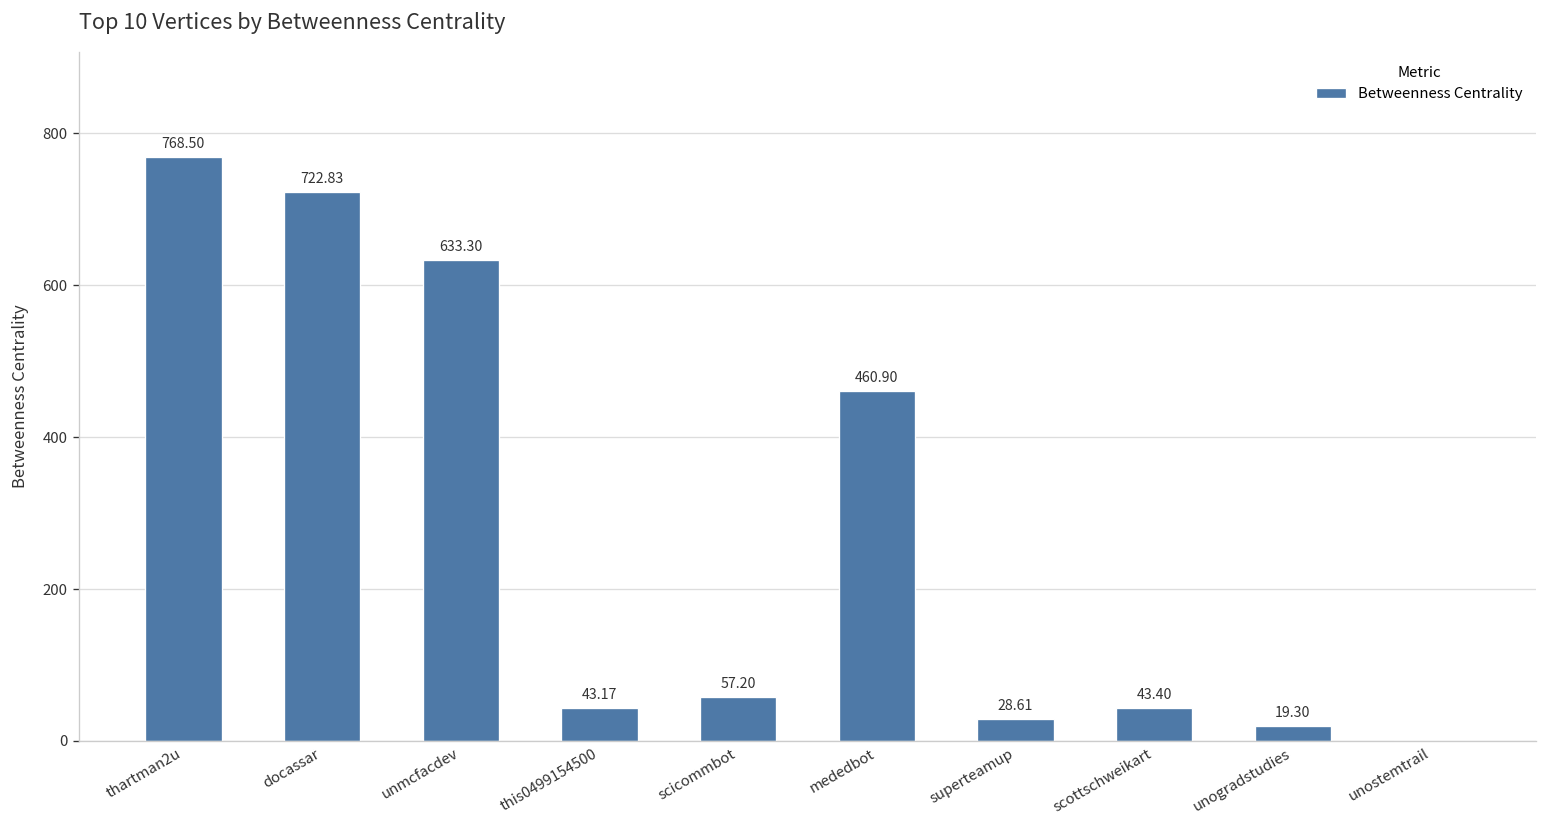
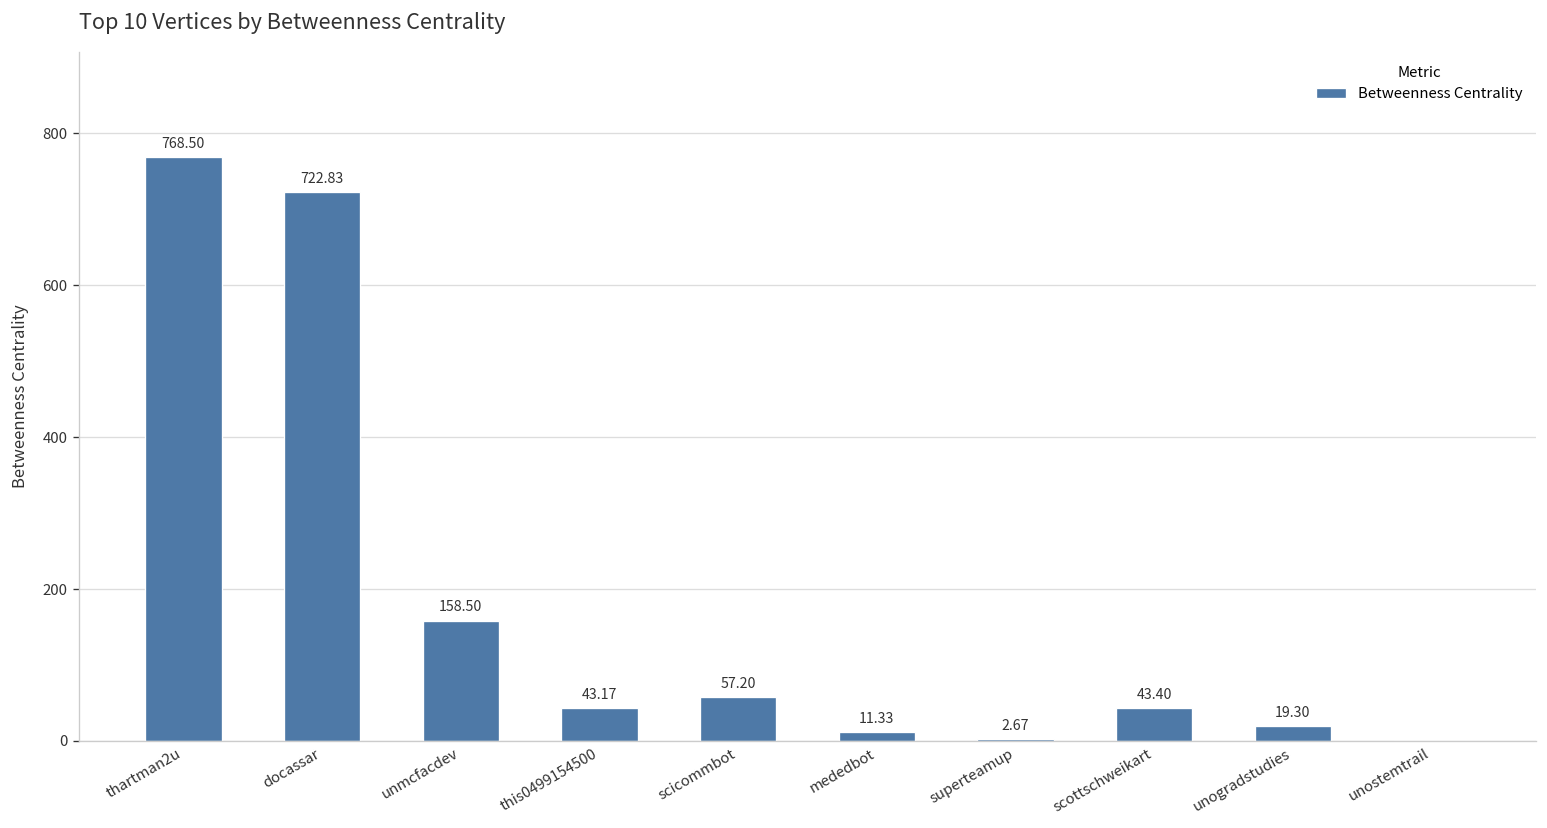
unmcfacdev: 633.30 -> 158.50
mededbot: 460.90 -> 11.33
superteamup: 28.61 -> 2.67
